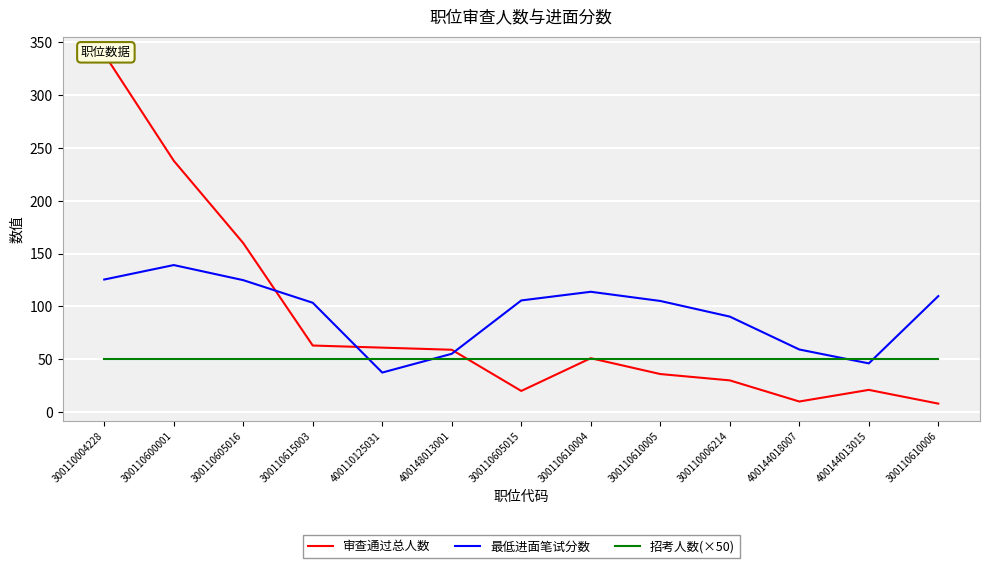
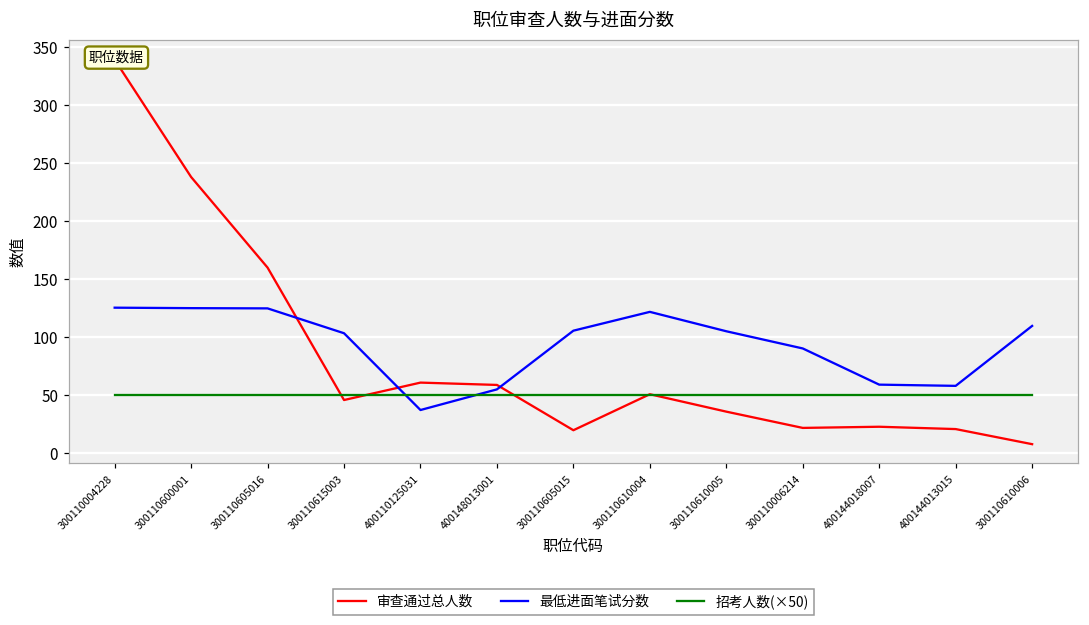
最低进面笔试分数, 300110600001: 139 -> 125
审查通过总人数, 300110615003: 63 -> 46
最低进面笔试分数, 300110610004: 114 -> 122
审查通过总人数, 300110006214: 30 -> 22
审查通过总人数, 400144018007: 10 -> 23
最低进面笔试分数, 400144013015: 46 -> 58
